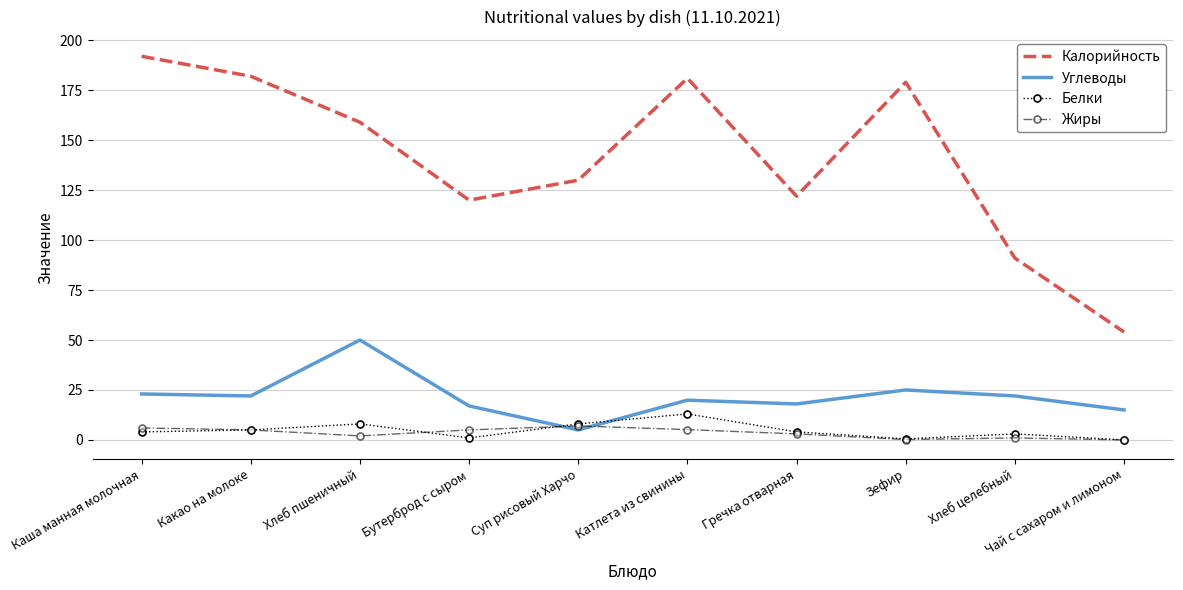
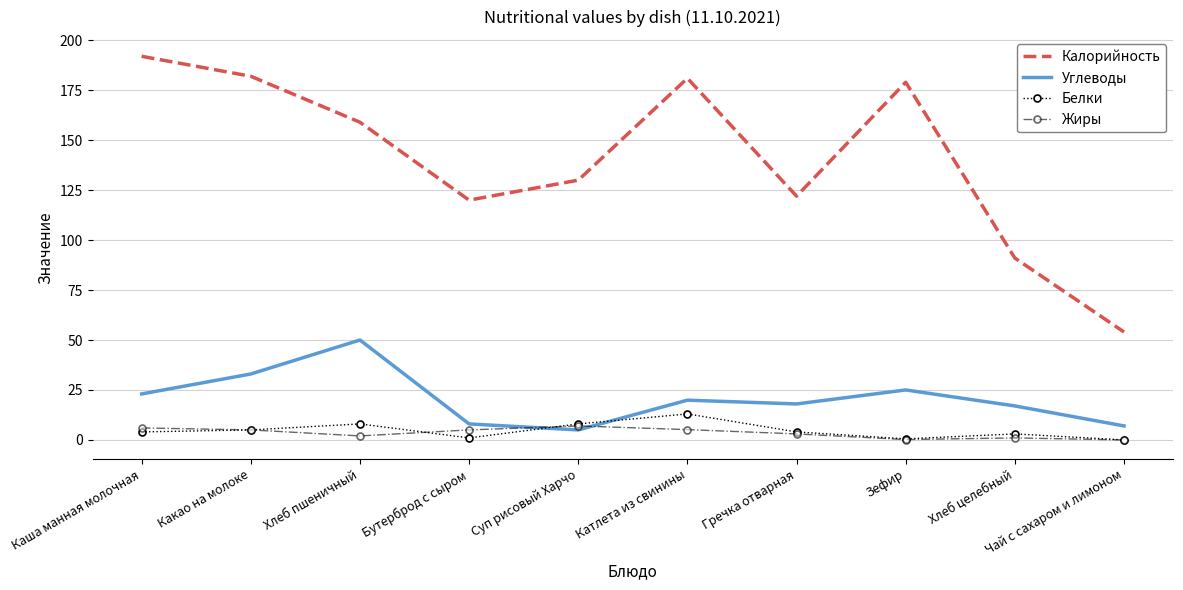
Углеводы, Какао на молоке: 22 -> 33
Углеводы, Бутерброд с сыром: 17 -> 8
Углеводы, Хлеб целебный: 22 -> 17
Углеводы, Чай с сахаром и лимоном: 15 -> 7
